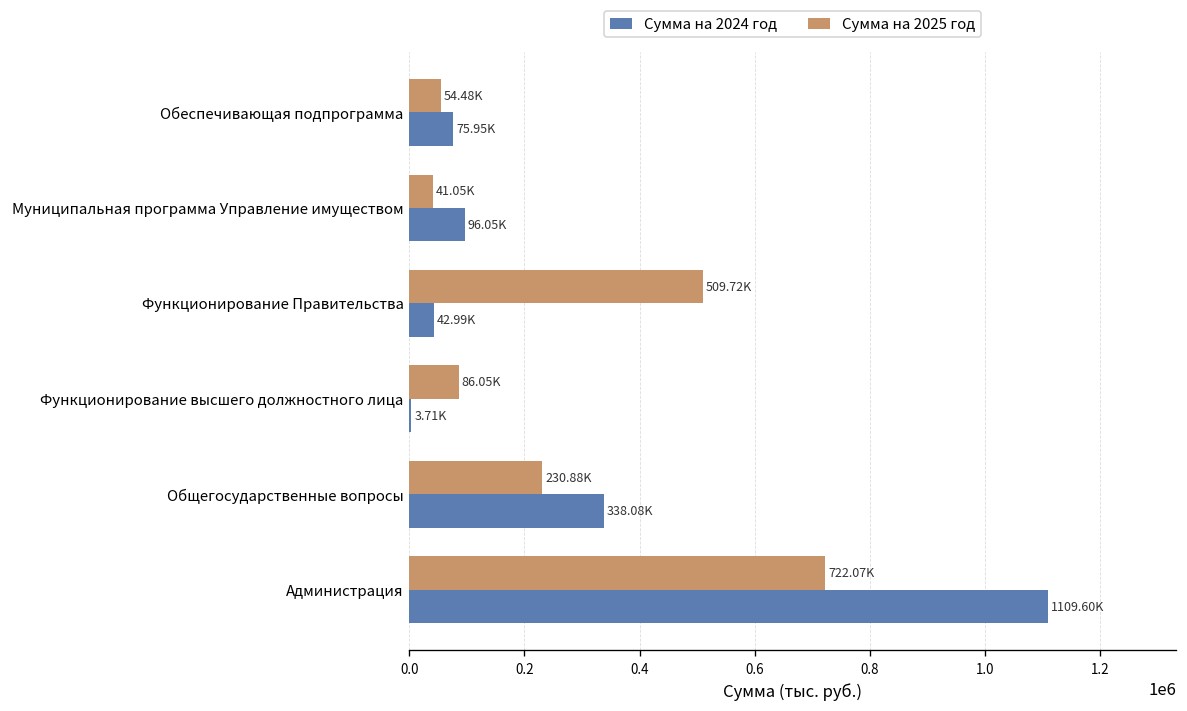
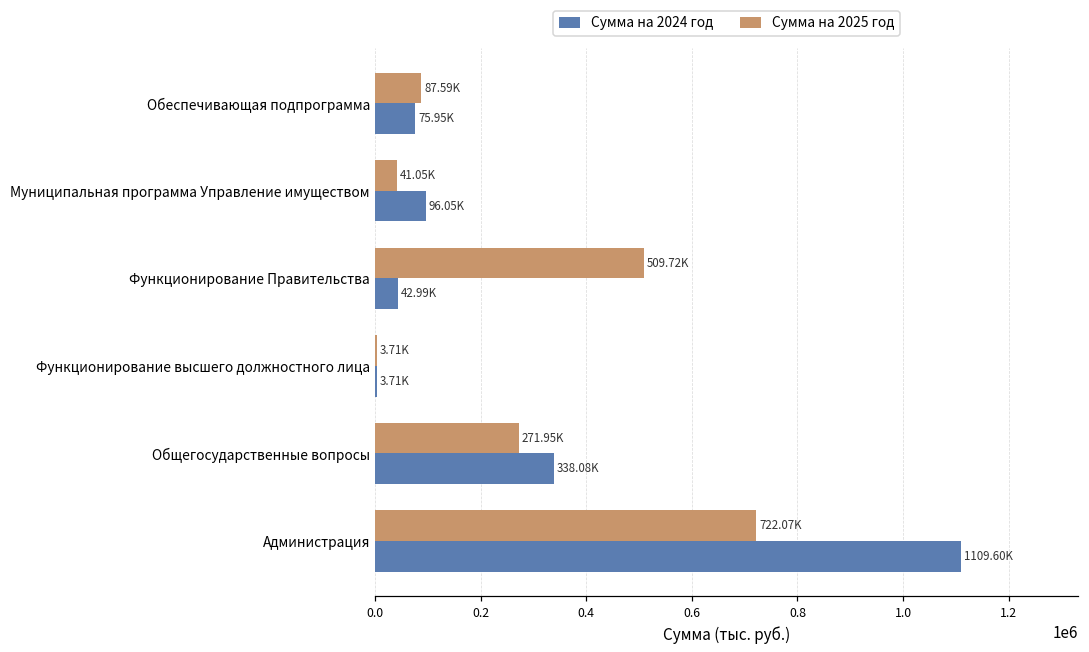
Сумма на 2025 год, Обеспечивающая подпрограмма: 54.48K -> 87.59K
Сумма на 2025 год, Функционирование высшего должностного лица: 86.05K -> 3.71K
Сумма на 2025 год, Общегосударственные вопросы: 230.88K -> 271.95K
